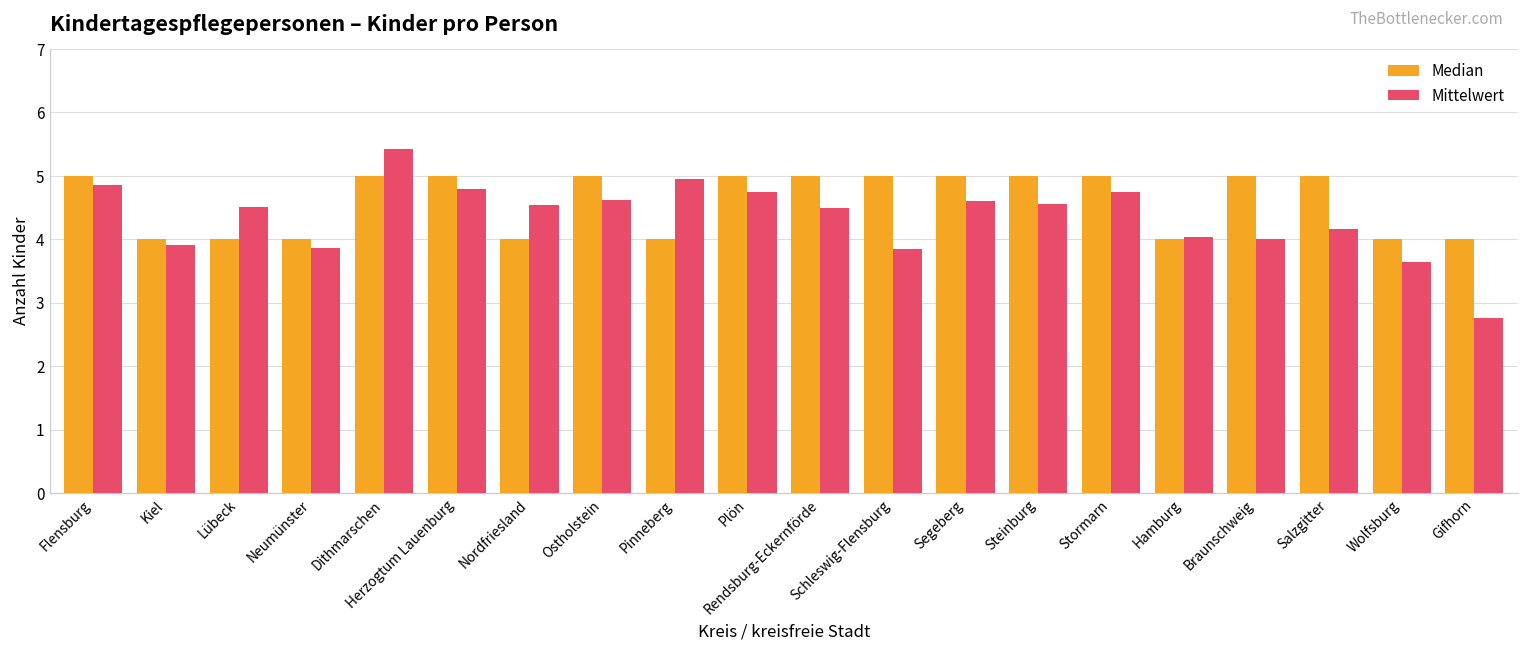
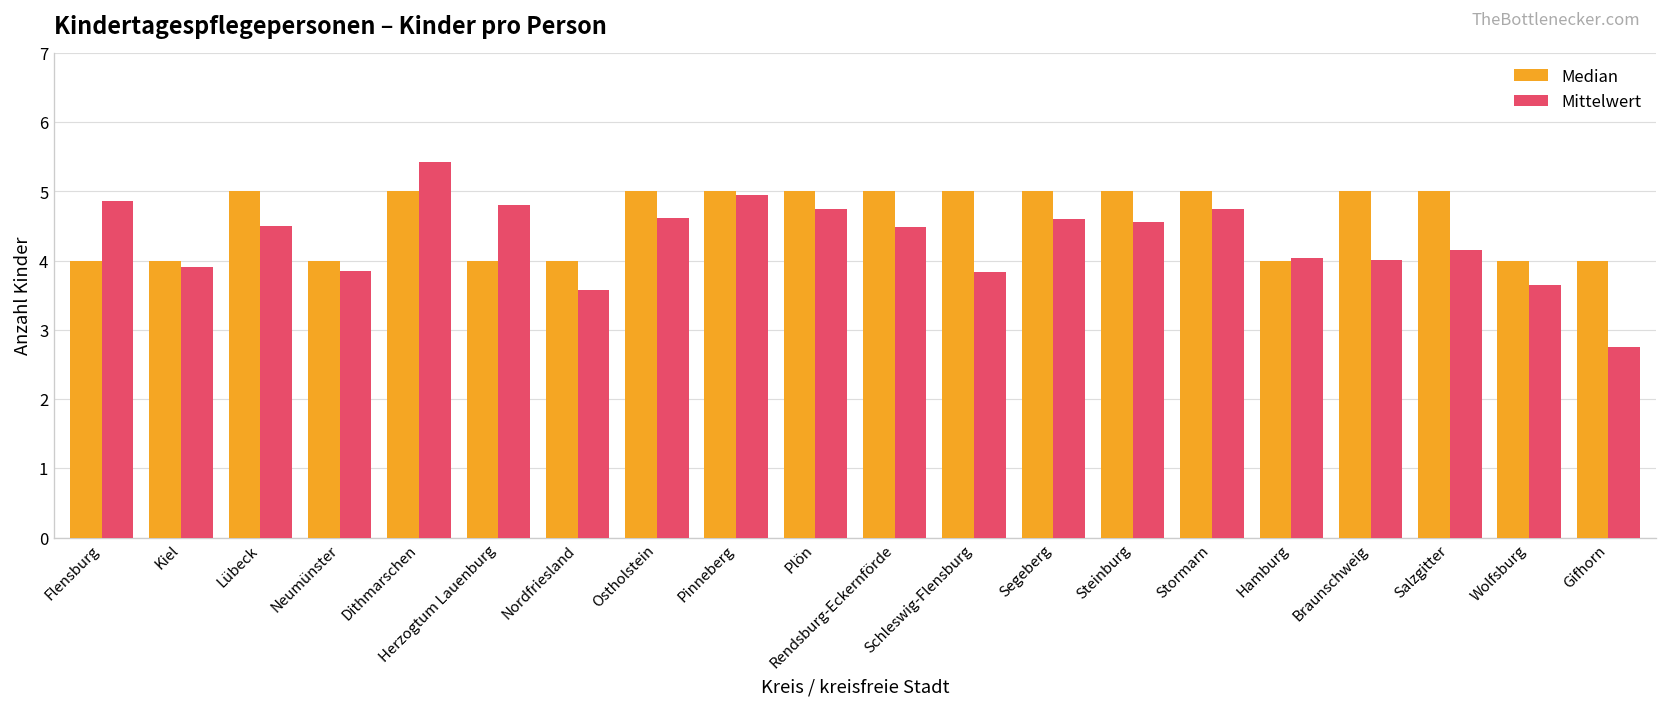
Median, Flensburg: 5 -> 4
Median, Lübeck: 4 -> 5
Median, Herzogtum Lauenburg: 5 -> 4
Mittelwert, Nordfriesland: 4.5 -> 3.6
Median, Pinneberg: 4 -> 5
